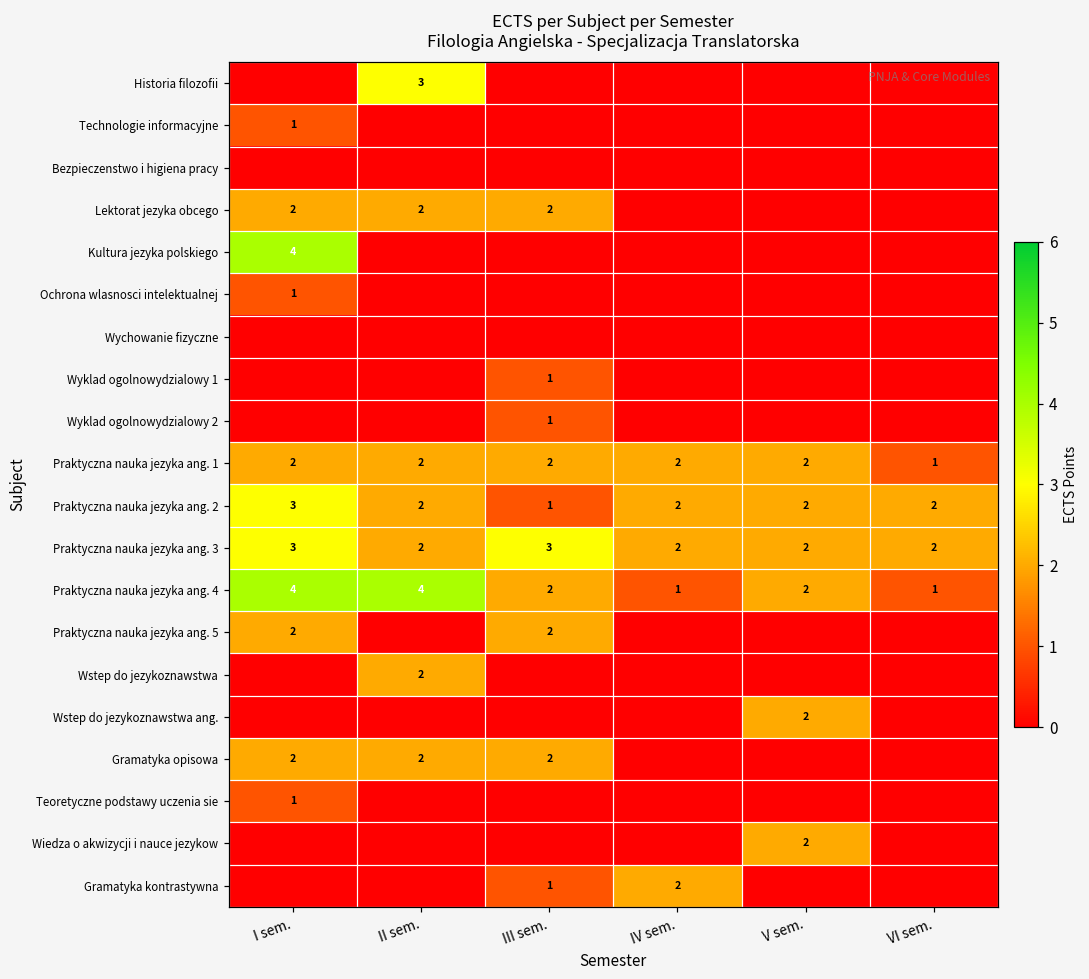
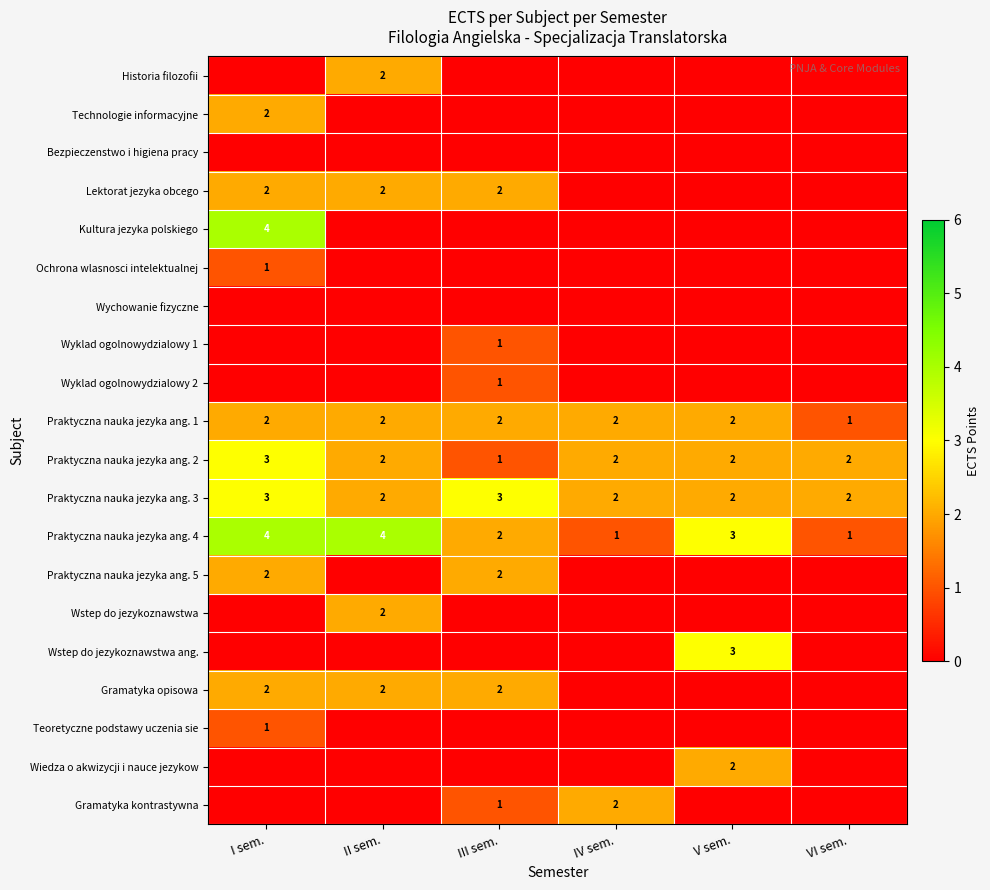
Historia filozofii, II sem.: 3 -> 2
Technologie informacyjne, I sem.: 1 -> 2
Praktyczna nauka jezyka ang. 4, V sem.: 2 -> 3
Wstep do jezykoznawstwa ang., V sem.: 2 -> 3
